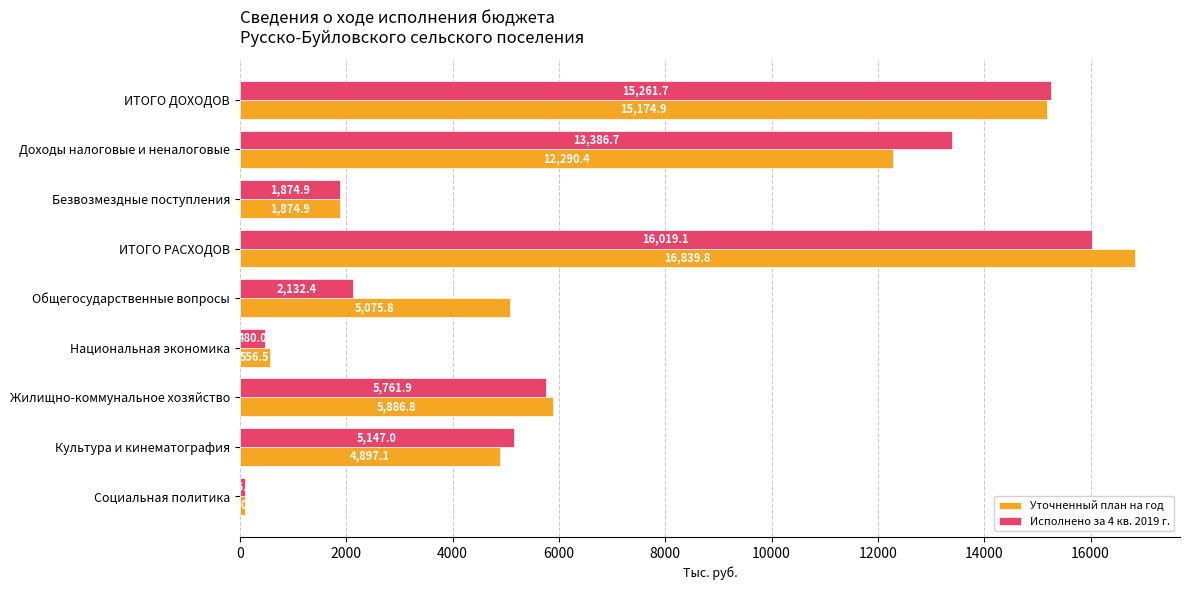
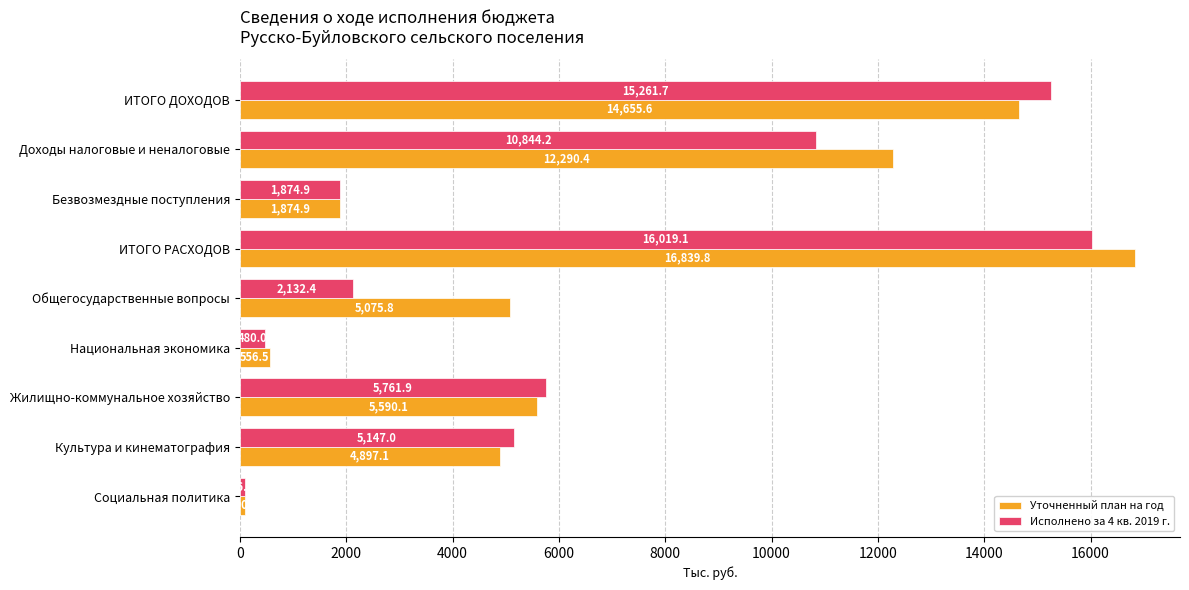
Уточненный план на год, ИТОГО ДОХОДОВ: 15,174.9 -> 14,655.6
Исполнено за 4 кв. 2019 г., Доходы налоговые и неналоговые: 13,386.7 -> 10,844.2
Уточненный план на год, Жилищно-коммунальное хозяйство: 5,886.8 -> 5,590.1
